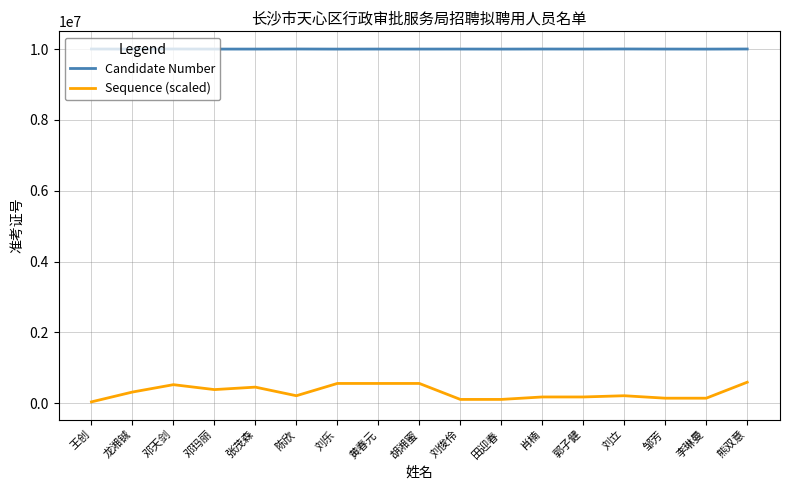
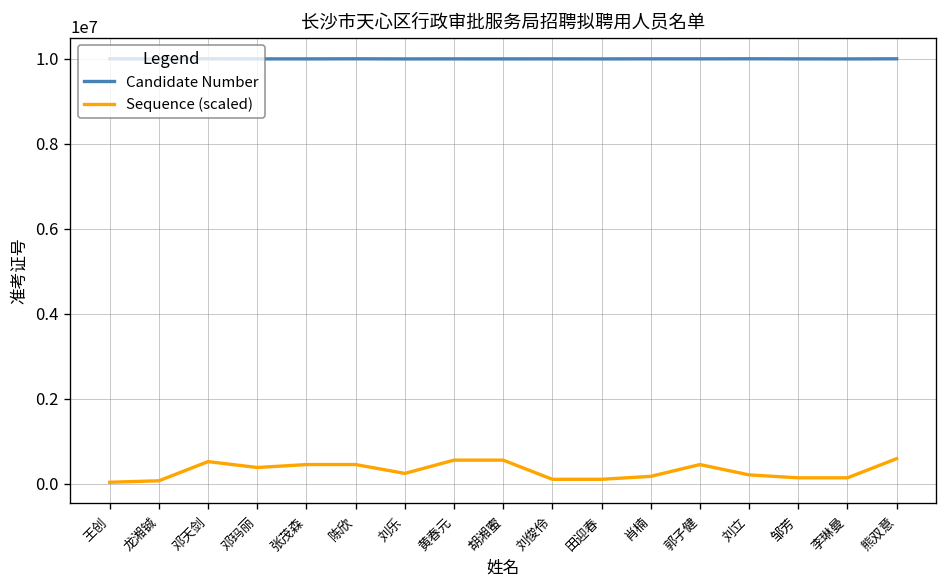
Sequence (scaled), 龙湘铖: 300000 -> 100000
Sequence (scaled), 陈欣: 200000 -> 500000
Sequence (scaled), 刘乐: 600000 -> 200000
Sequence (scaled), 郭子健: 200000 -> 500000
